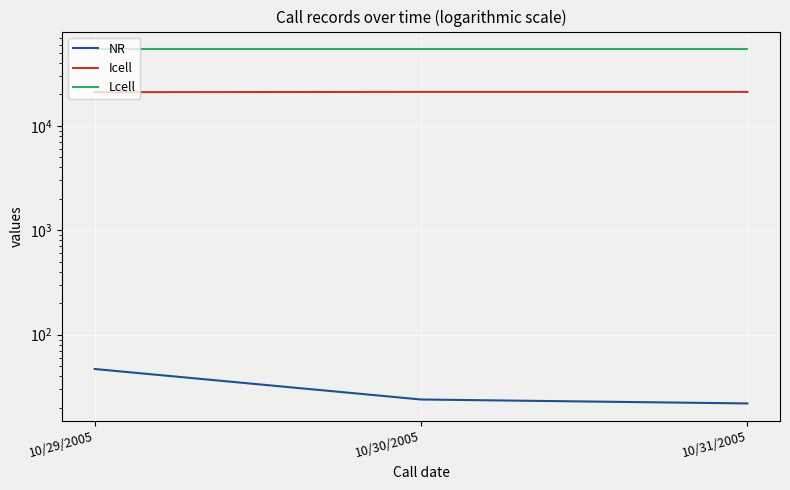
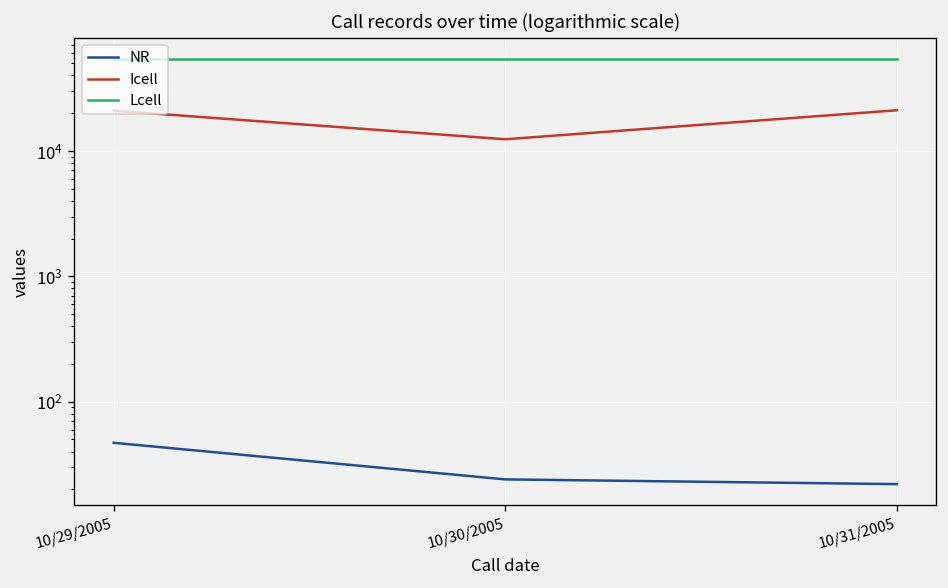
Icell, 10/30/2005: 21000 -> 12000
